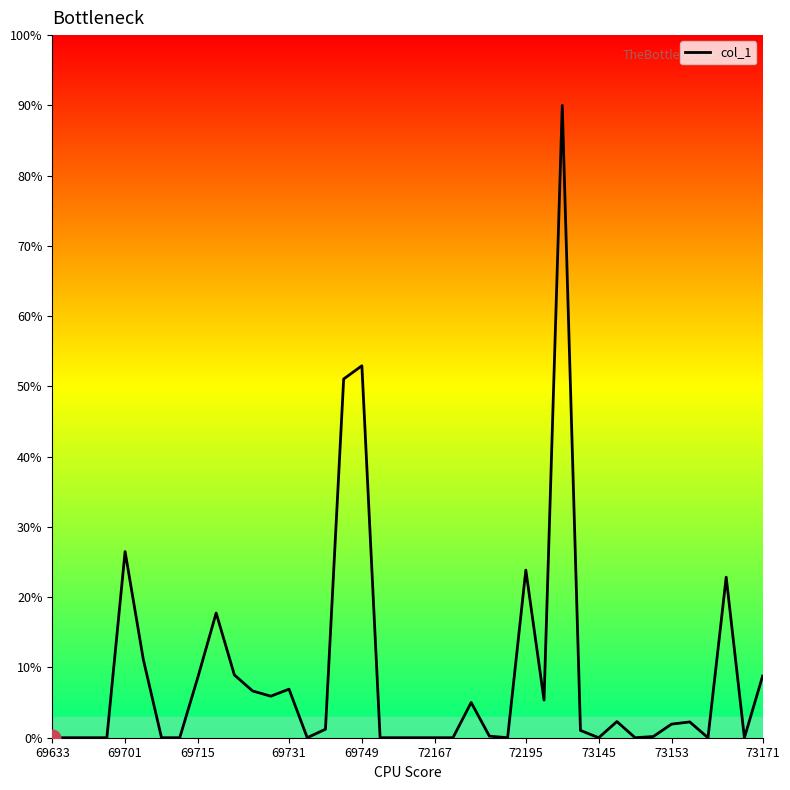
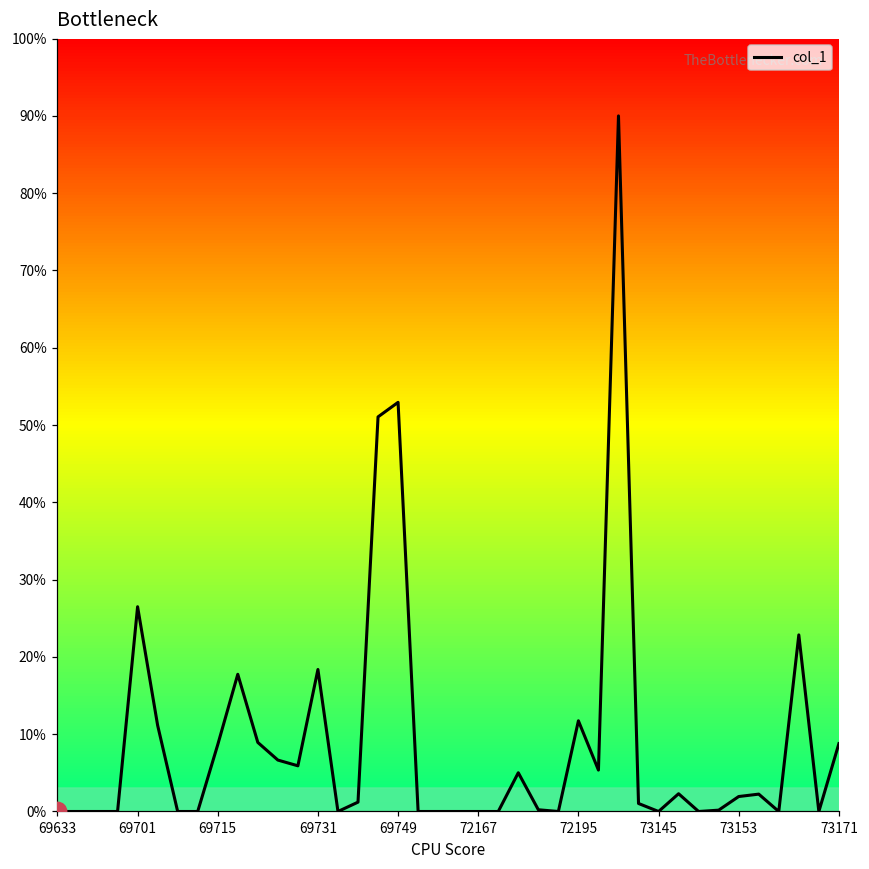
col_1, 69731: 7% -> 18%
col_1, 72195: 24% -> 12%
